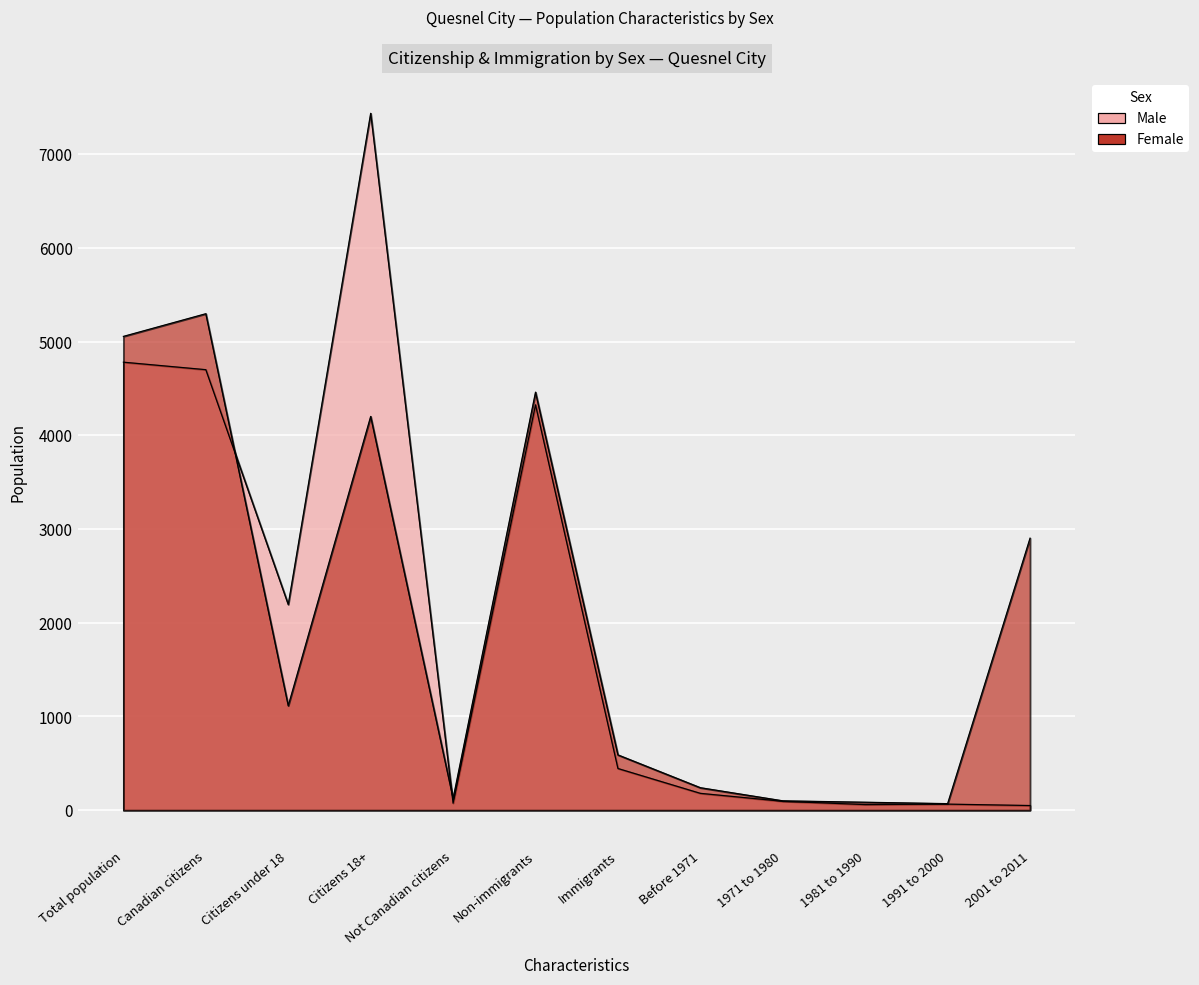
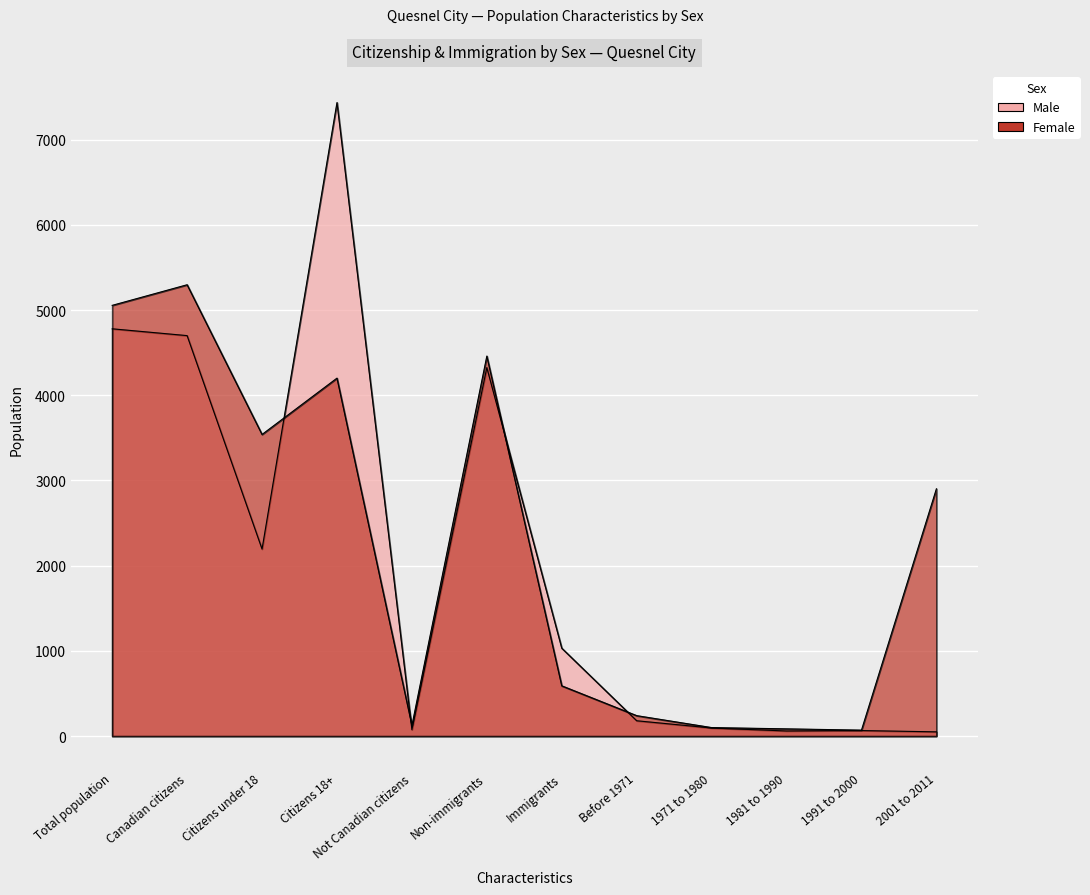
Female, Citizens under 18: 1100 -> 3500
Male, Immigrants: 400 -> 1000
